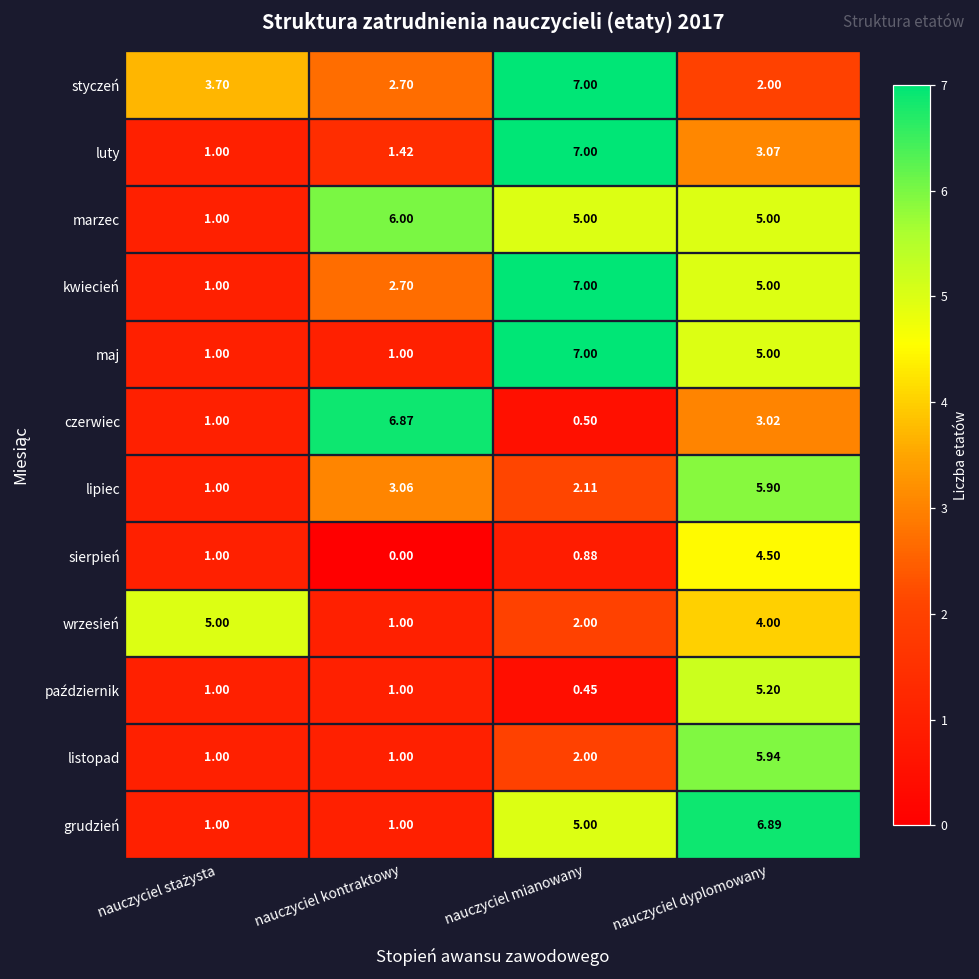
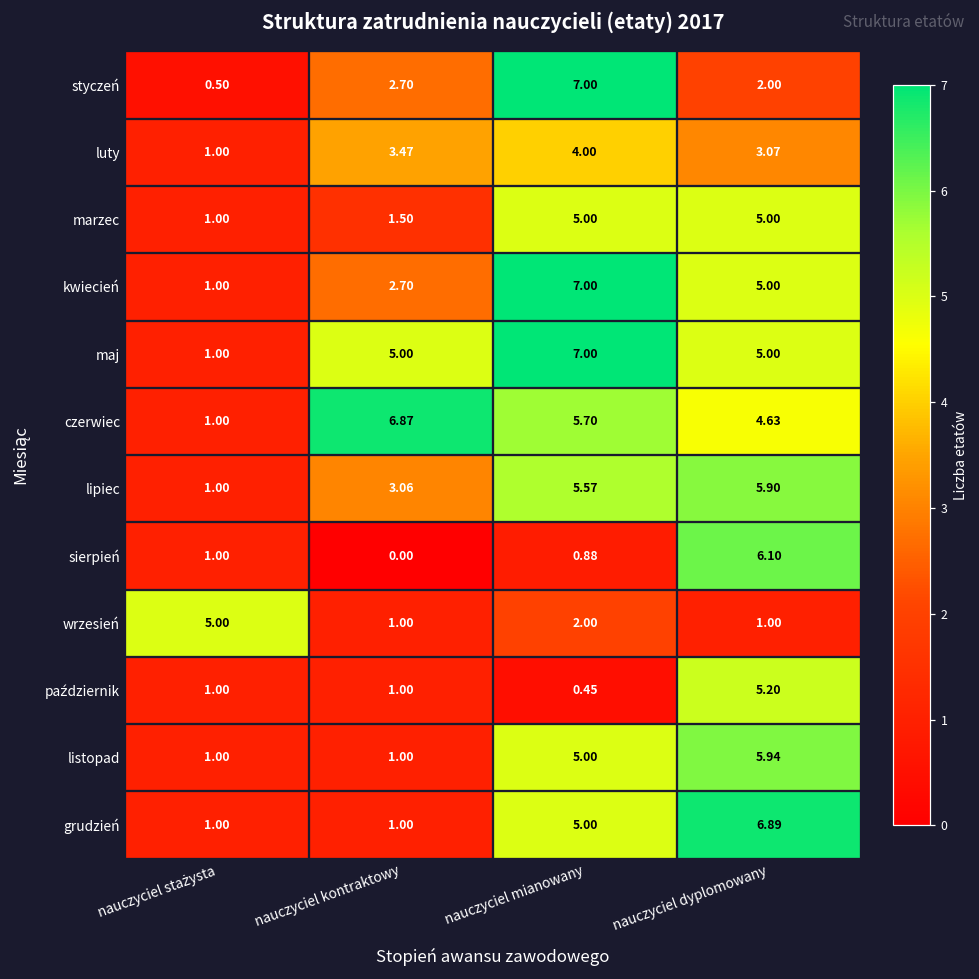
styczeń, nauczyciel stażysta: 3.70 -> 0.50
luty, nauczyciel kontraktowy: 1.42 -> 3.47
luty, nauczyciel mianowany: 7.00 -> 4.00
marzec, nauczyciel kontraktowy: 6.00 -> 1.50
maj, nauczyciel kontraktowy: 1.00 -> 5.00
czerwiec, nauczyciel mianowany: 0.50 -> 5.70
czerwiec, nauczyciel dyplomowany: 3.02 -> 4.63
lipiec, nauczyciel mianowany: 2.11 -> 5.57
sierpień, nauczyciel dyplomowany: 4.50 -> 6.10
wrzesień, nauczyciel dyplomowany: 4.00 -> 1.00
listopad, nauczyciel mianowany: 2.00 -> 5.00
